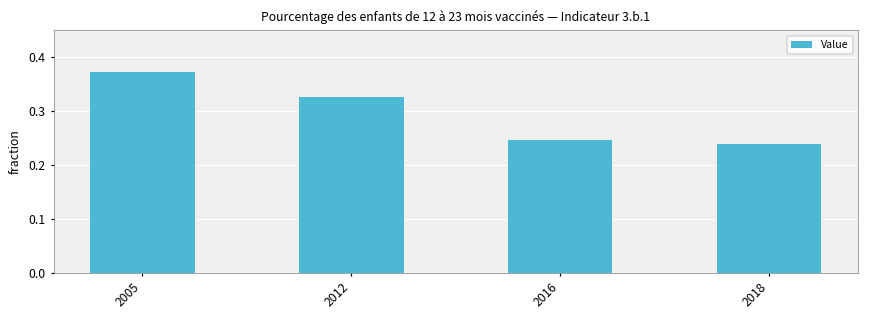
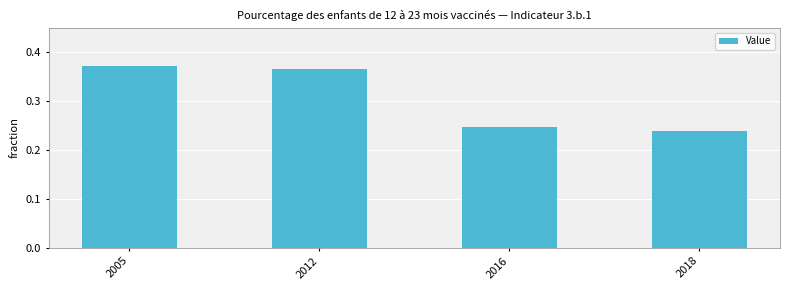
2012: 0.33 -> 0.37
